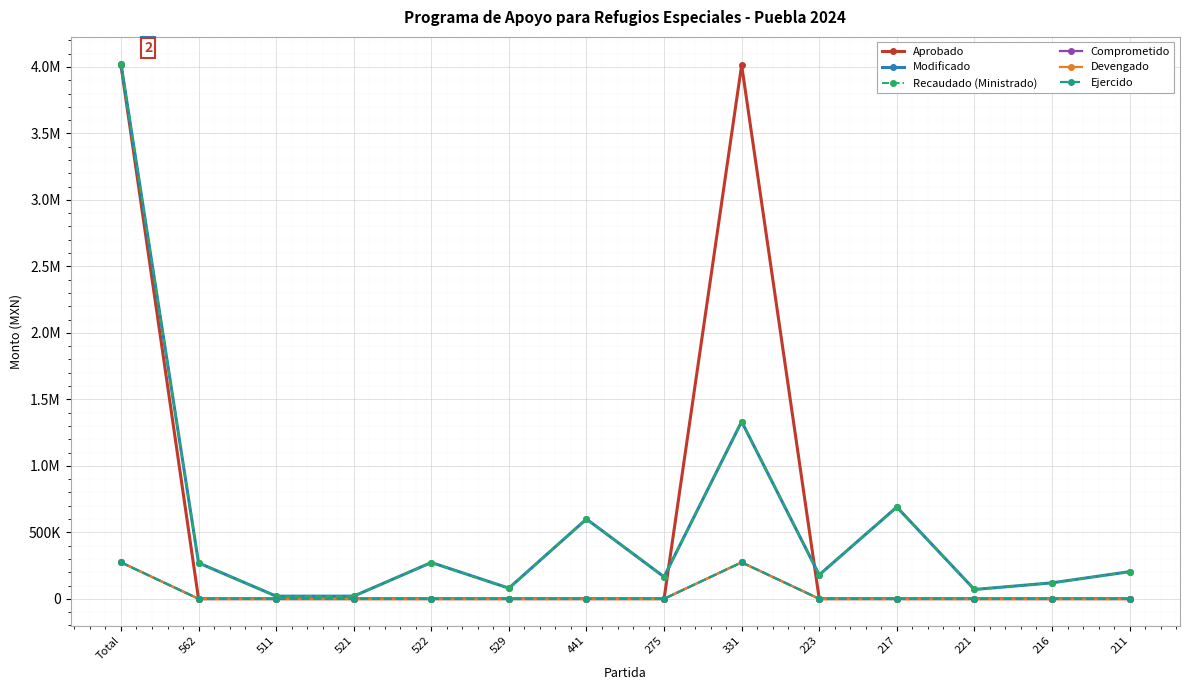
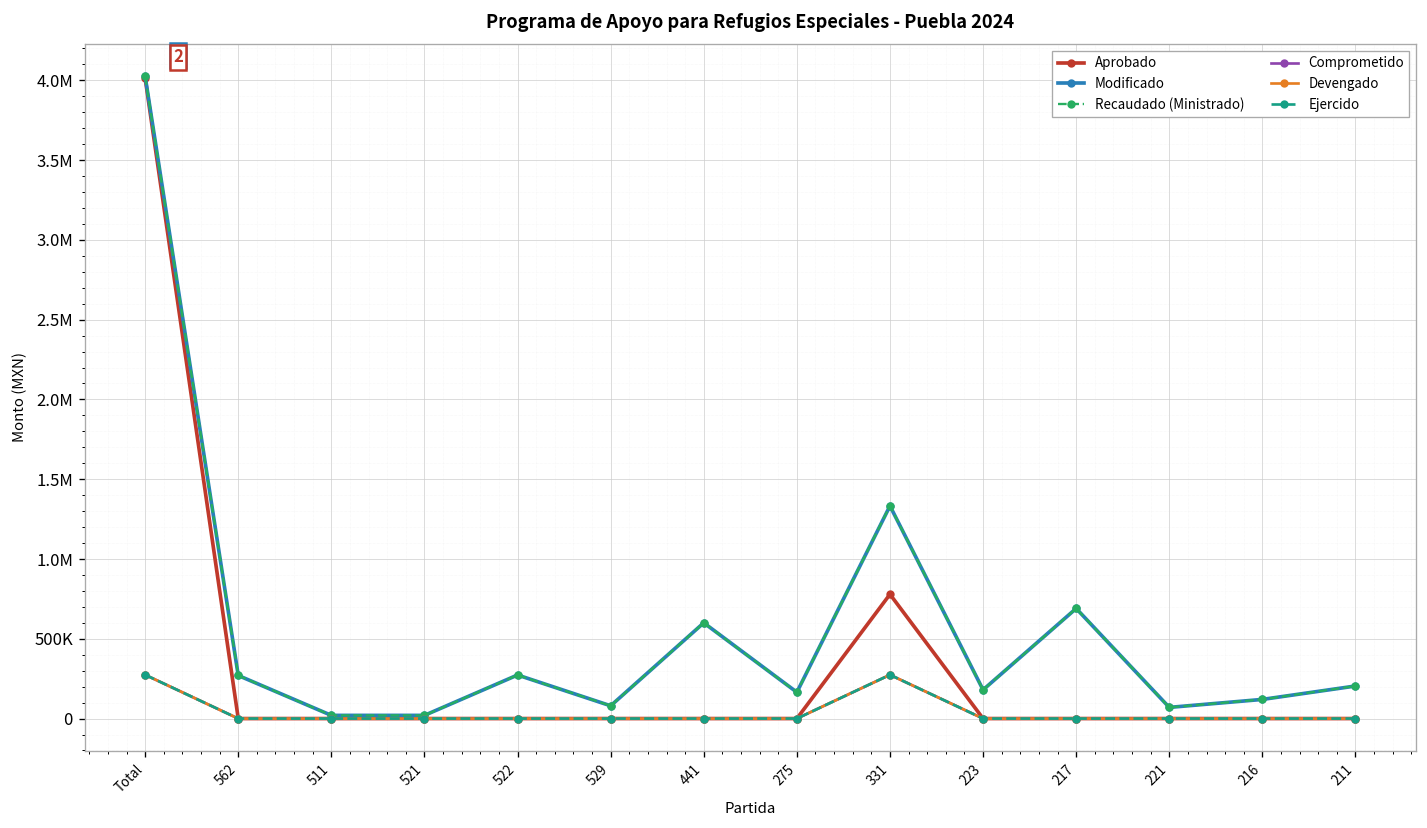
Aprobado, 331: 4010000 -> 780000
